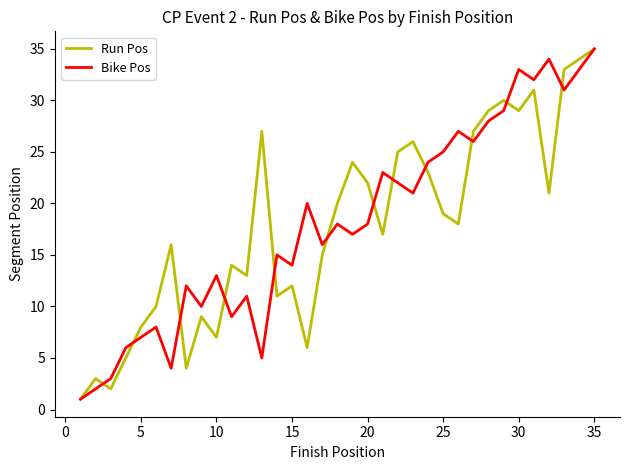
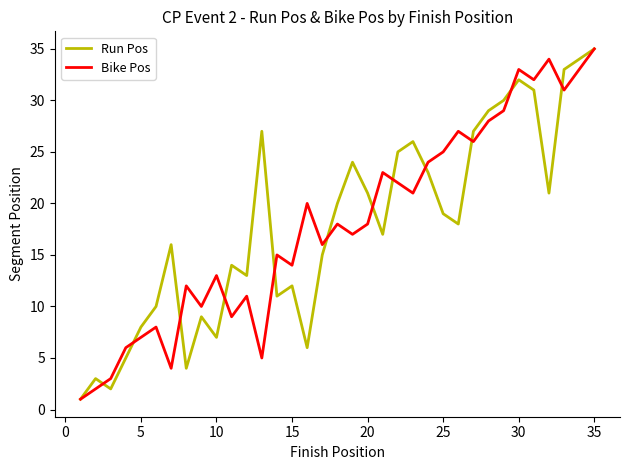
Run Pos, 20: 22 -> 21
Run Pos, 30: 29 -> 32
